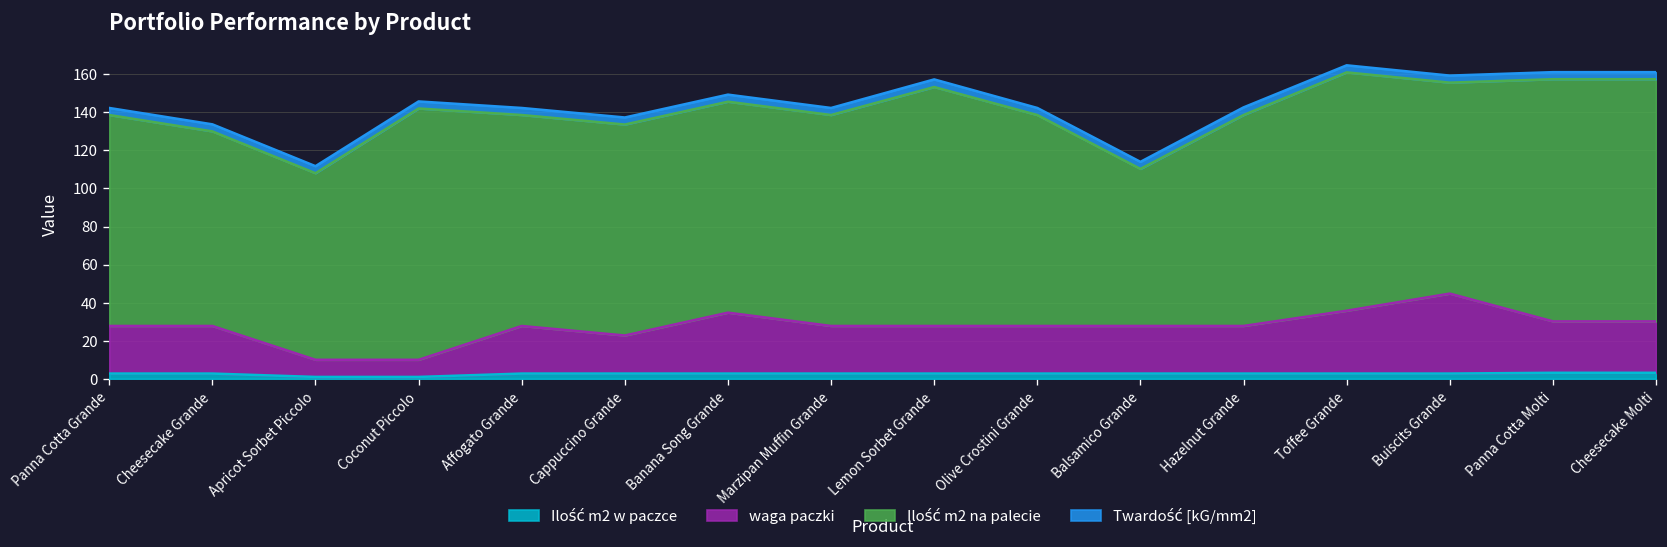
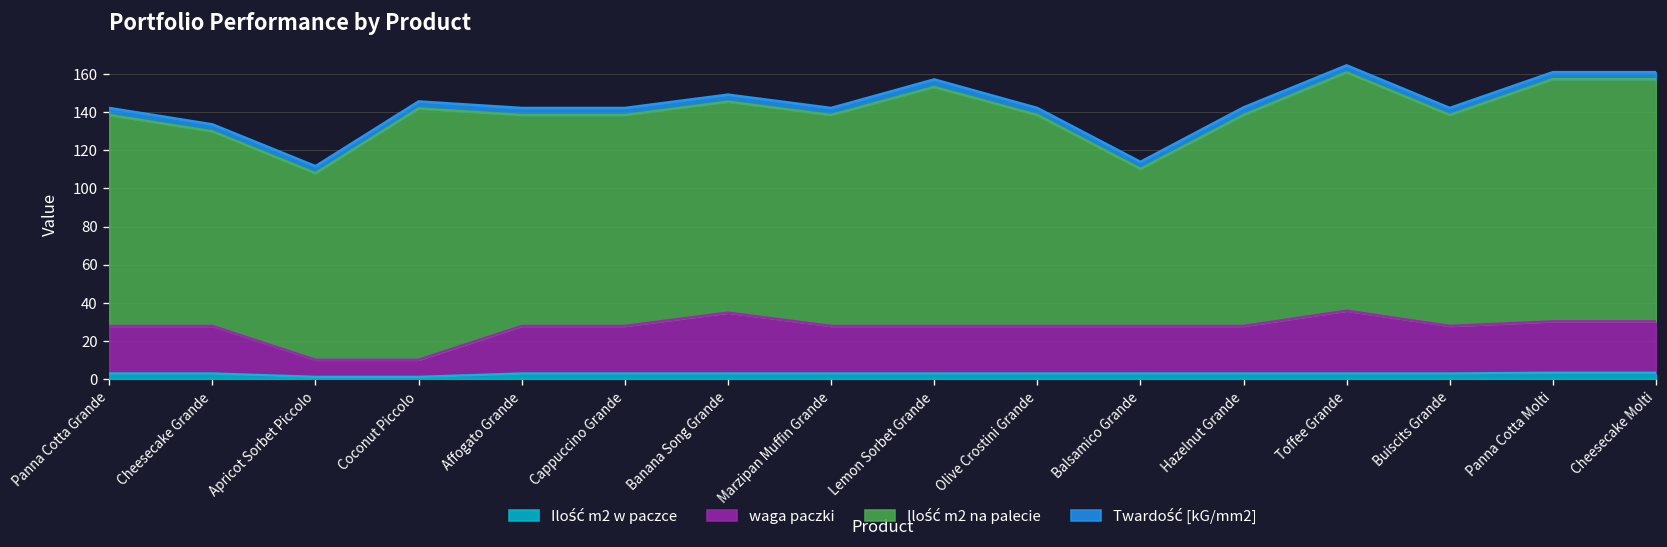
waga paczki, Cappuccino Grande: 20 -> 25
waga paczki, Buiscits Grande: 42 -> 25
